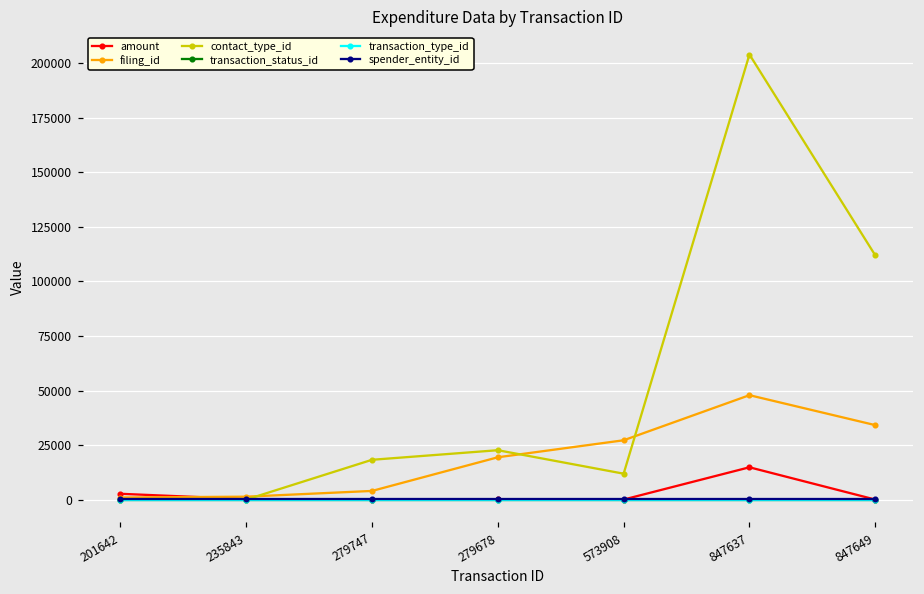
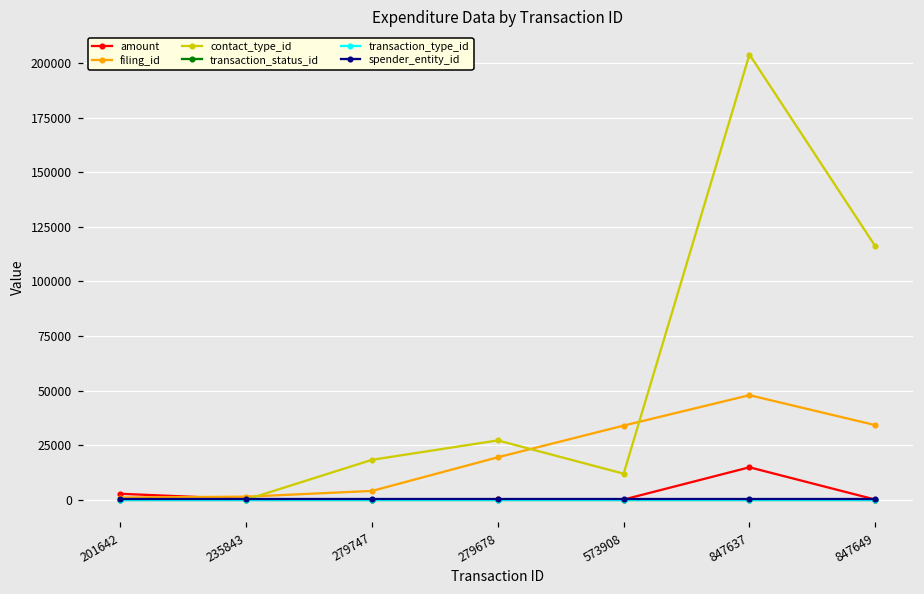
contact_type_id, 279678: 23000 -> 27000
filing_id, 573908: 27000 -> 34000
contact_type_id, 847649: 112000 -> 116000
